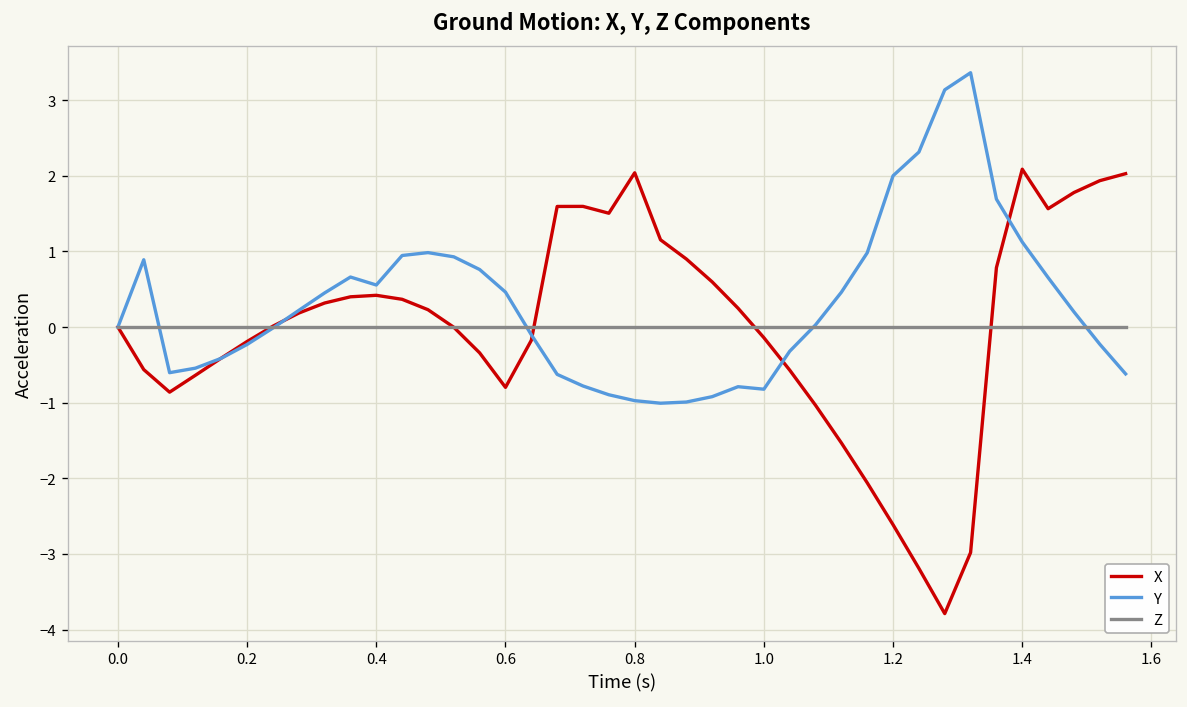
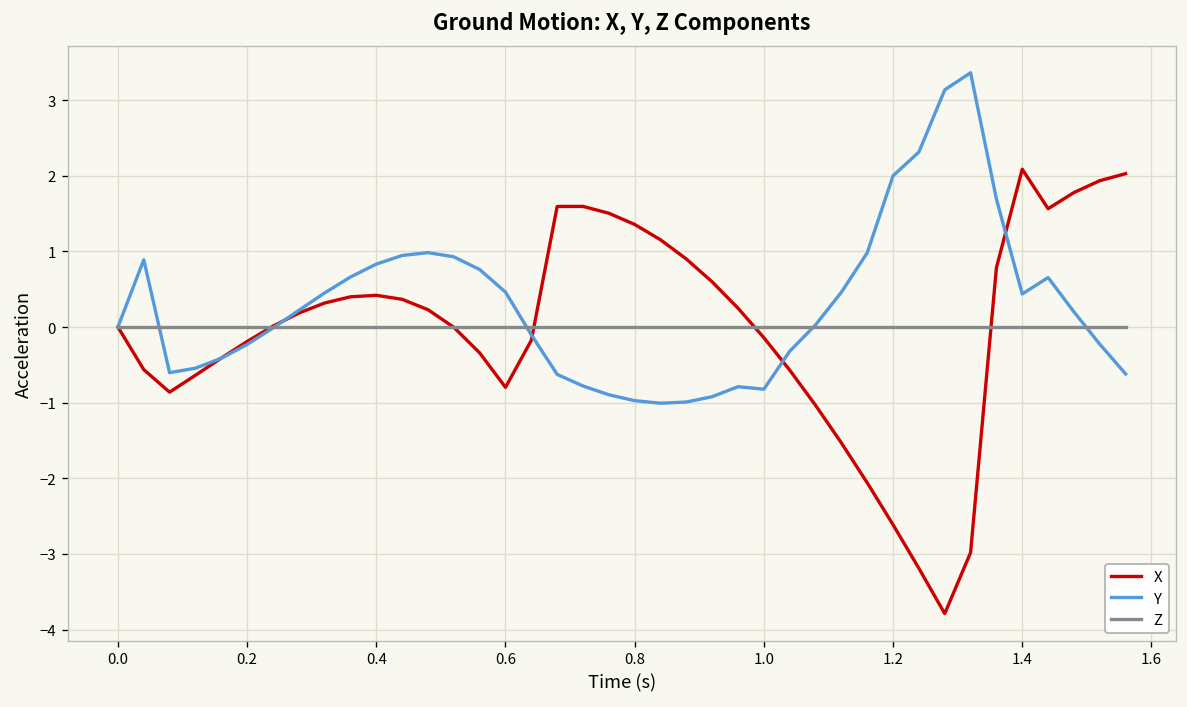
Y, 0.4: 0.6 -> 0.8
X, 0.8: 2.0 -> 1.4
Y, 1.4: 1.1 -> 0.4
